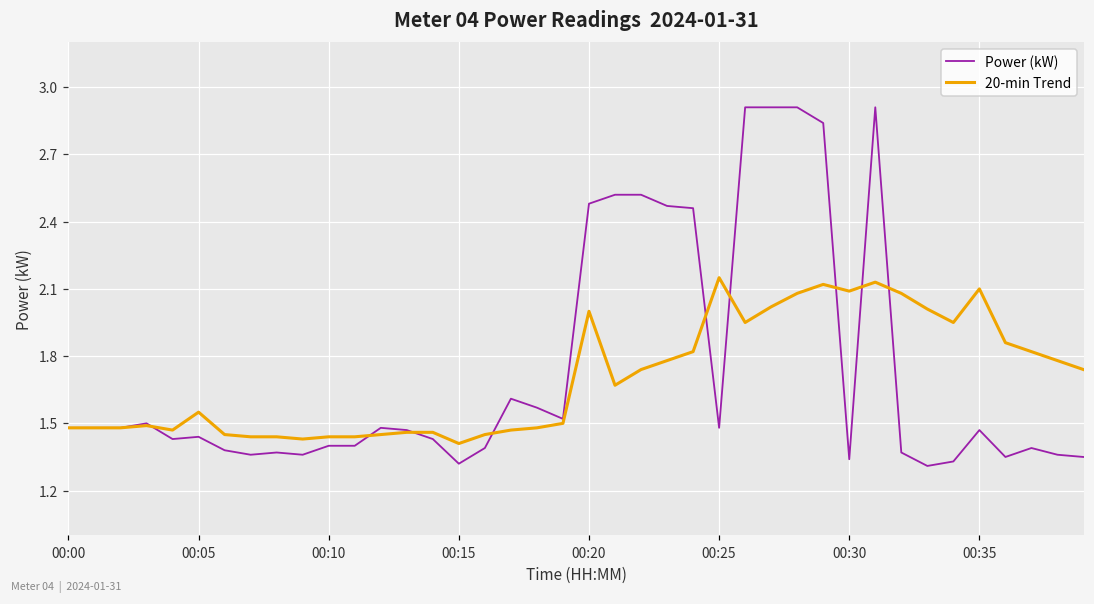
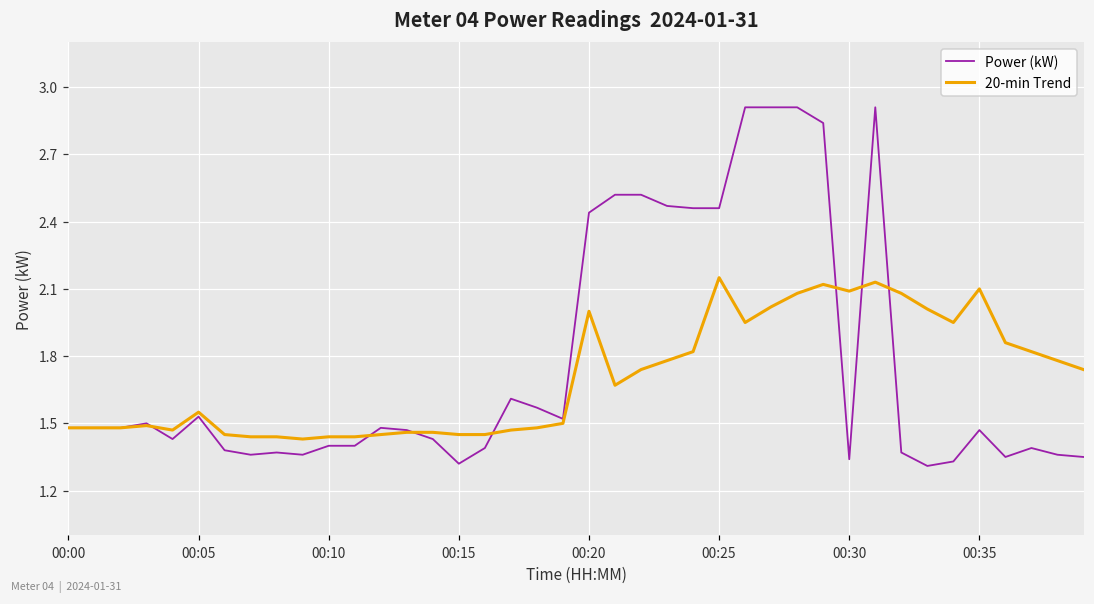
Power (kW), 00:05: 1.44 -> 1.53
20-min Trend, 00:15: 1.41 -> 1.45
Power (kW), 00:20: 2.48 -> 2.44
Power (kW), 00:25: 1.48 -> 2.46
